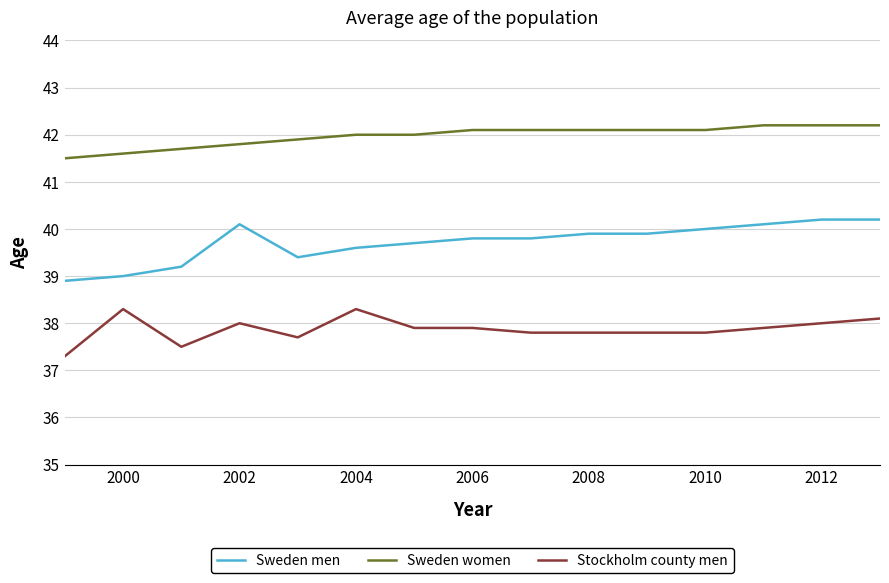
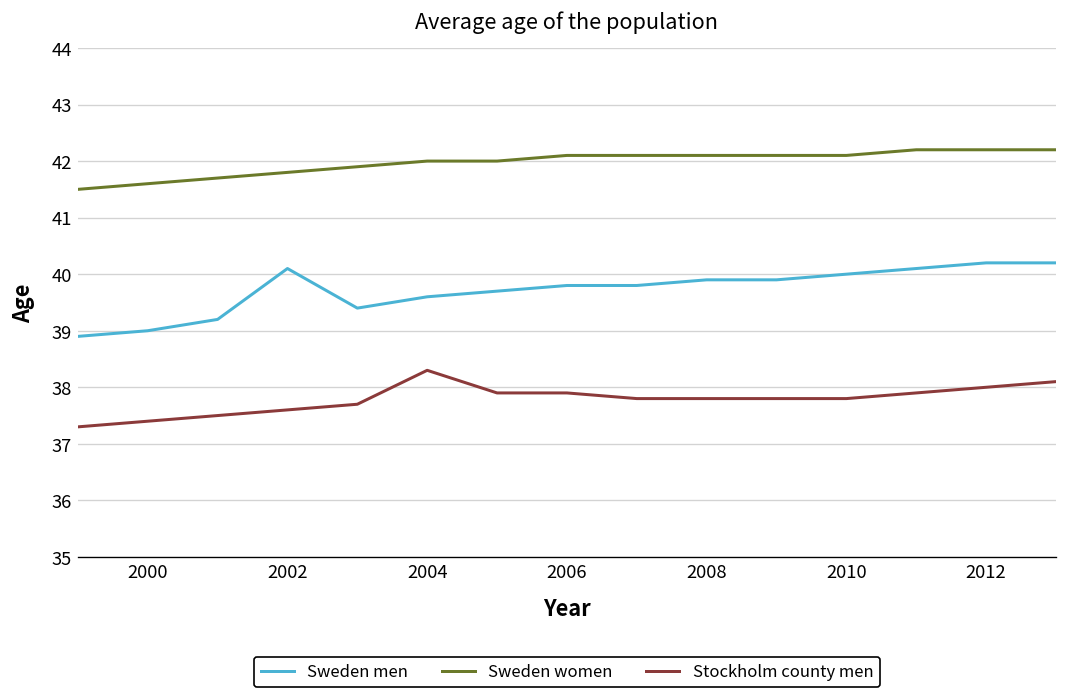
Stockholm county men, 2000: 38.3 -> 37.4
Stockholm county men, 2002: 38.0 -> 37.6
